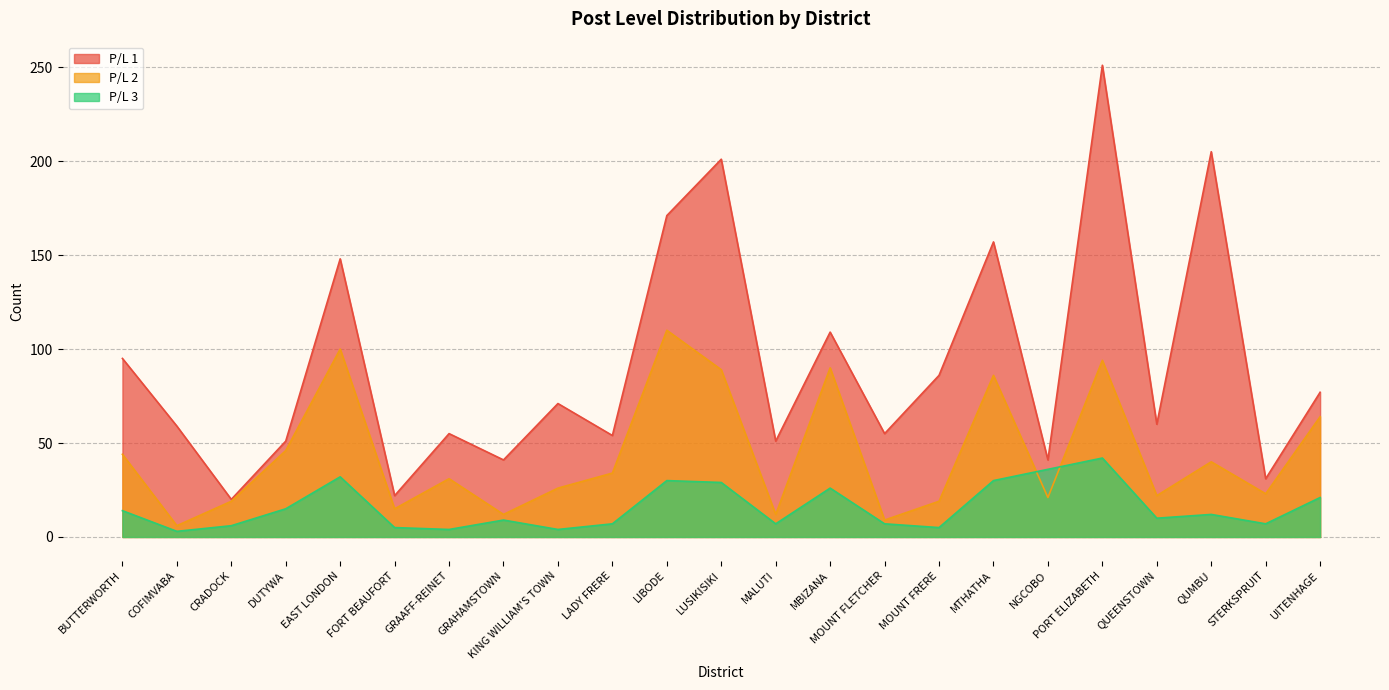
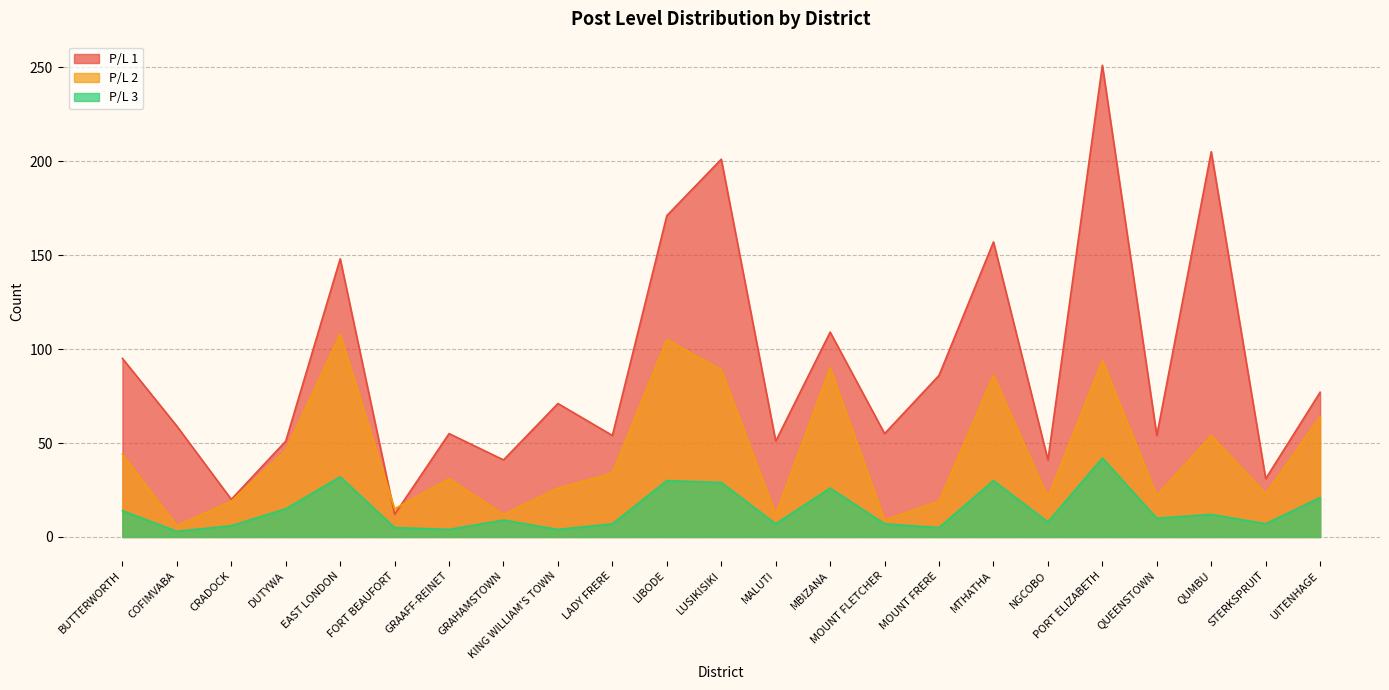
P/L 2, EAST LONDON: 100 -> 108
P/L 1, FORT BEAUFORT: 22 -> 12
P/L 2, LIBODE: 110 -> 105
P/L 3, NGCOBO: 36 -> 8
P/L 1, QUEENSTOWN: 60 -> 54
P/L 2, QUMBU: 40 -> 54
